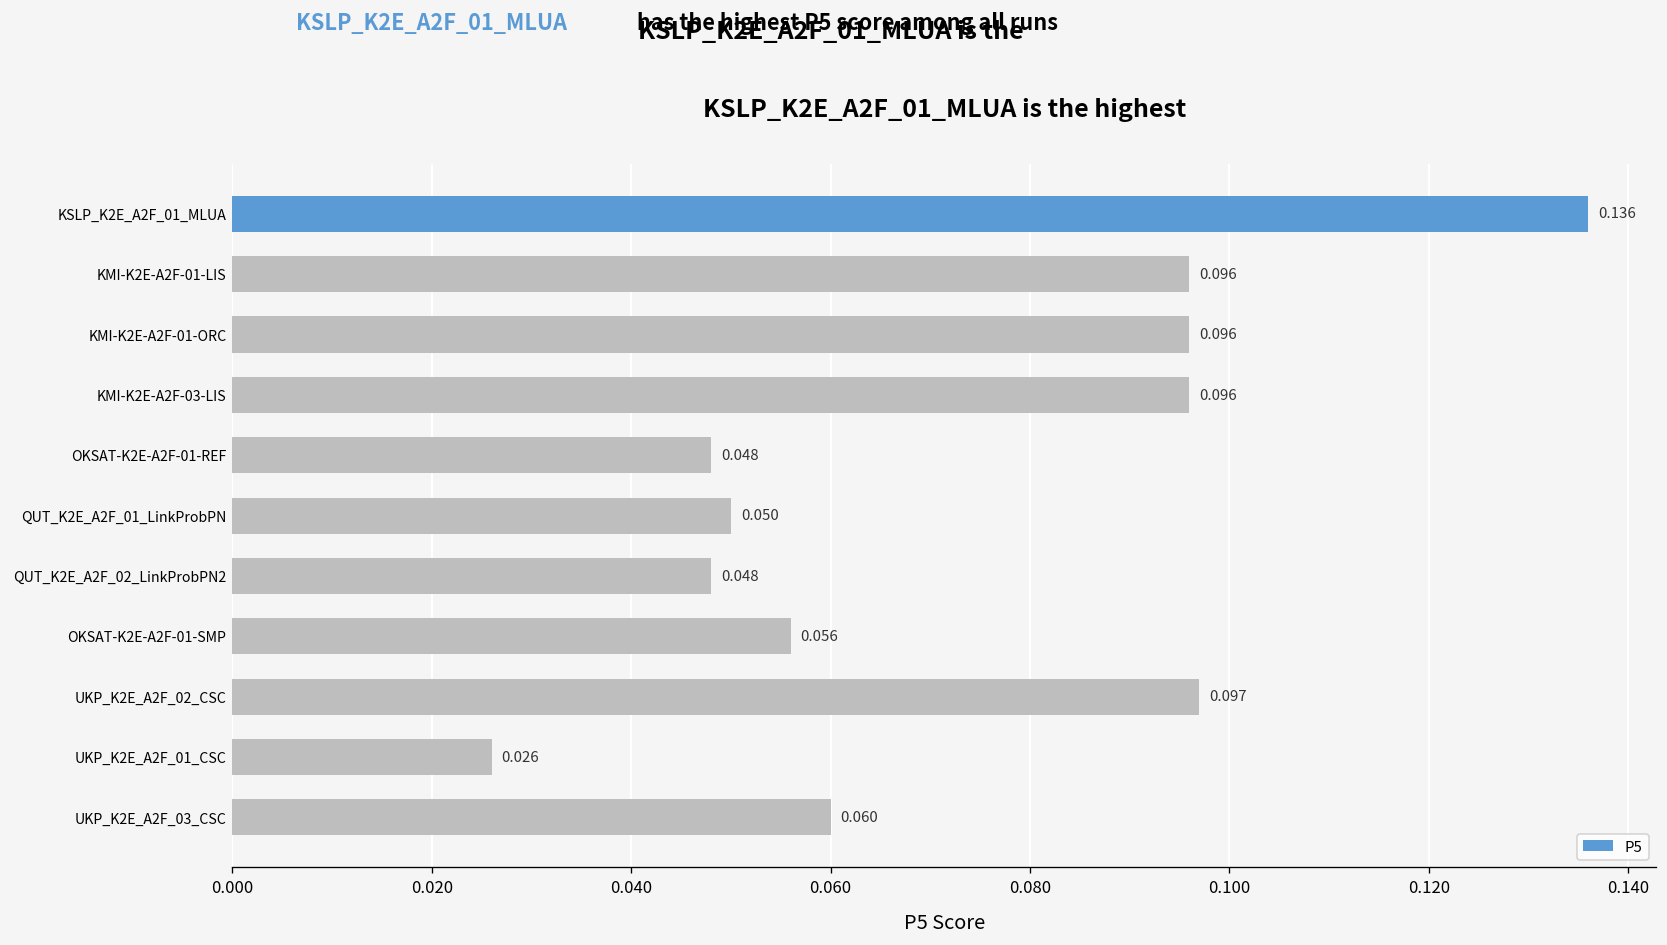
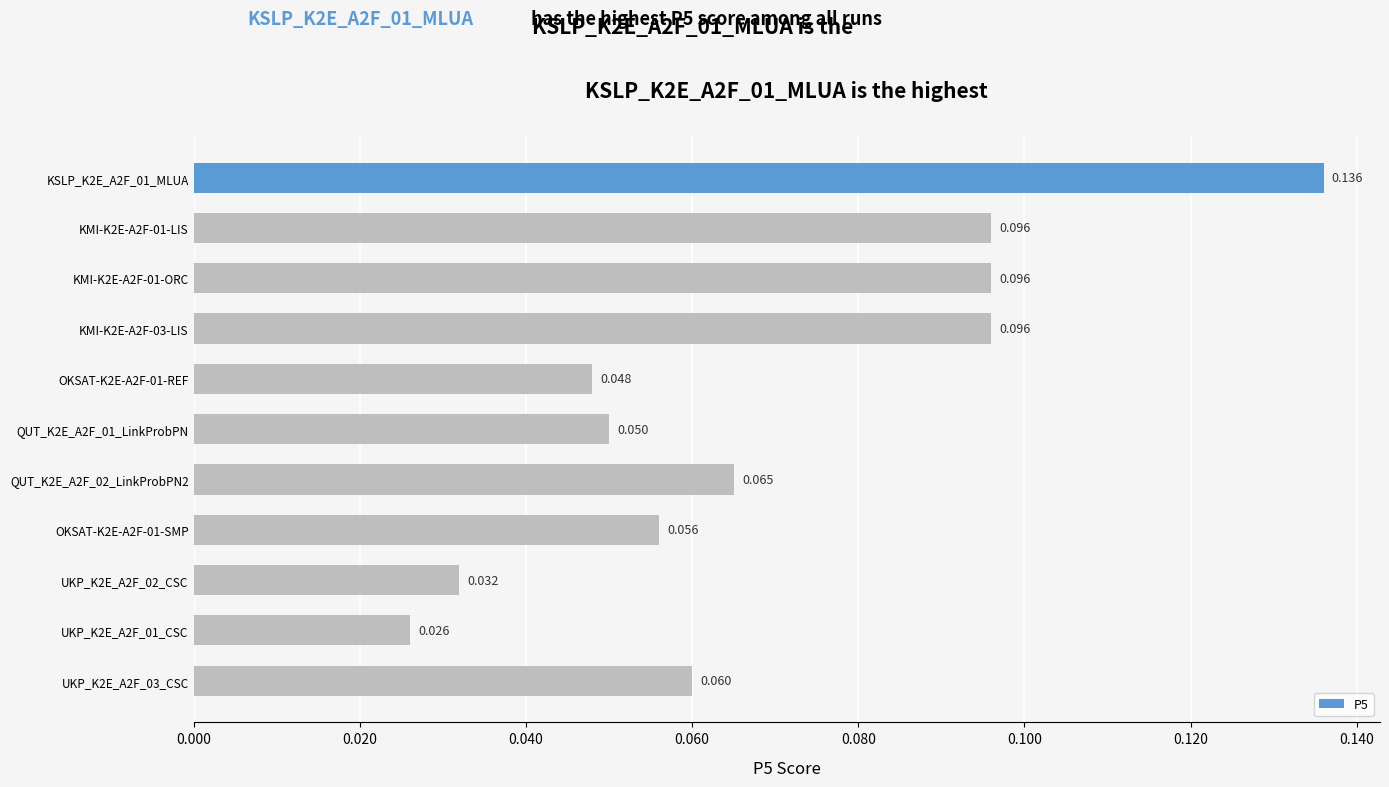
QUT_K2E_A2F_02_LinkProbPN2: 0.048 -> 0.065
UKP_K2E_A2F_02_CSC: 0.097 -> 0.032
